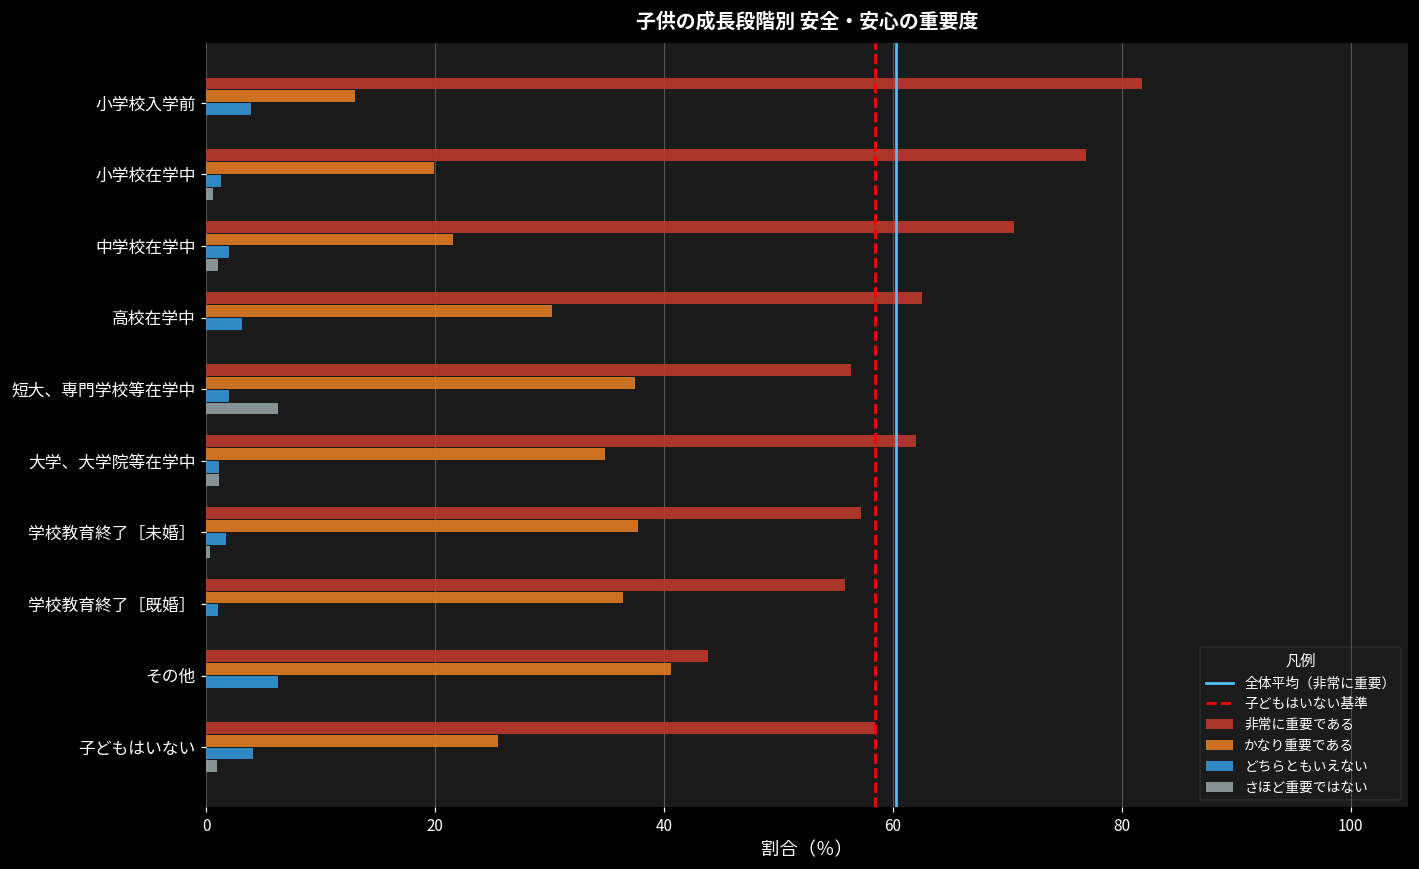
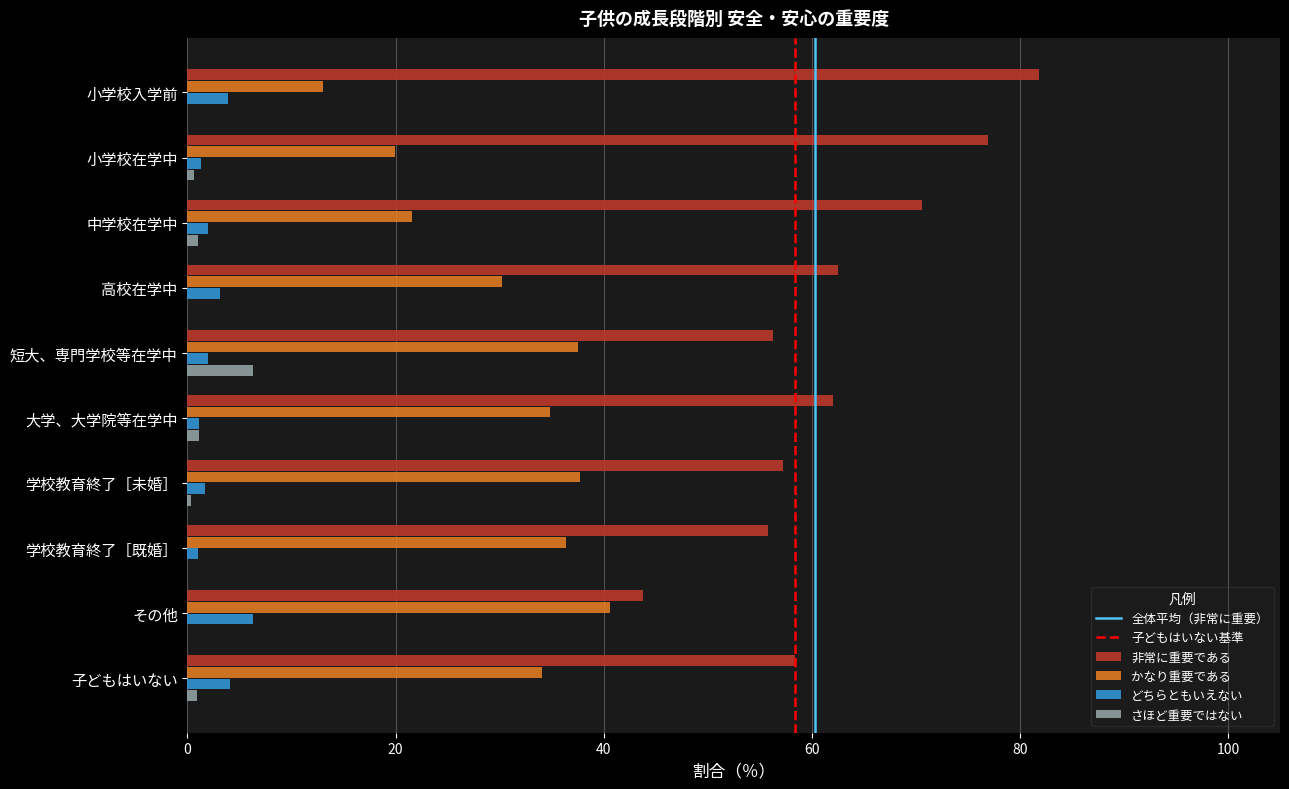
かなり重要である, 子どもはいない: 25.5 -> 34.1
